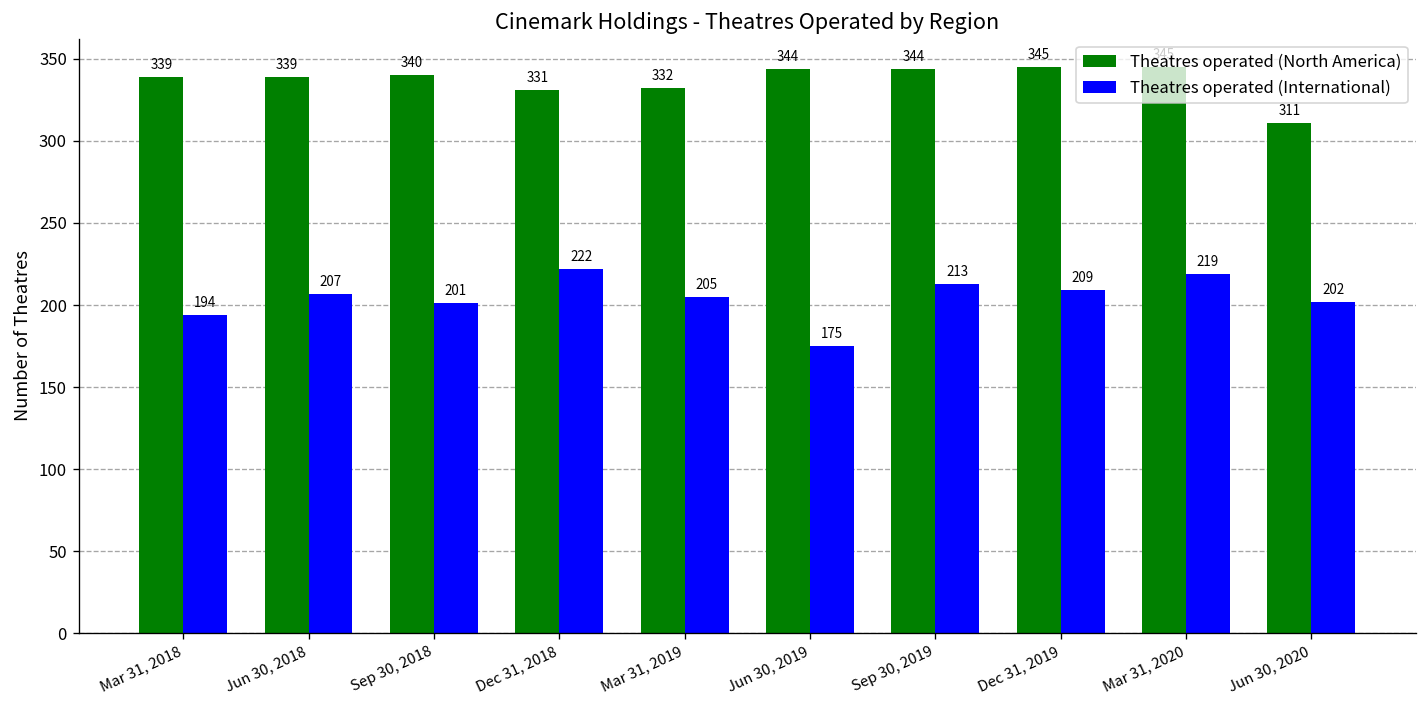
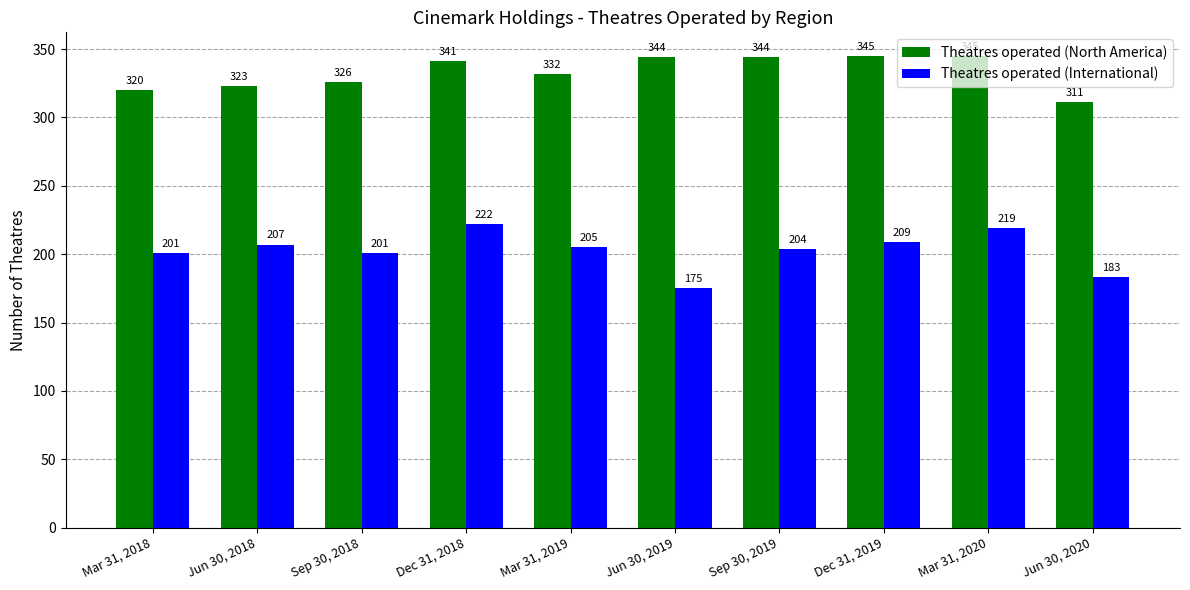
Theatres operated (North America), Mar 31, 2018: 339 -> 320
Theatres operated (International), Mar 31, 2018: 194 -> 201
Theatres operated (North America), Jun 30, 2018: 339 -> 323
Theatres operated (North America), Sep 30, 2018: 340 -> 326
Theatres operated (North America), Dec 31, 2018: 331 -> 341
Theatres operated (International), Sep 30, 2019: 213 -> 204
Theatres operated (International), Jun 30, 2020: 202 -> 183
